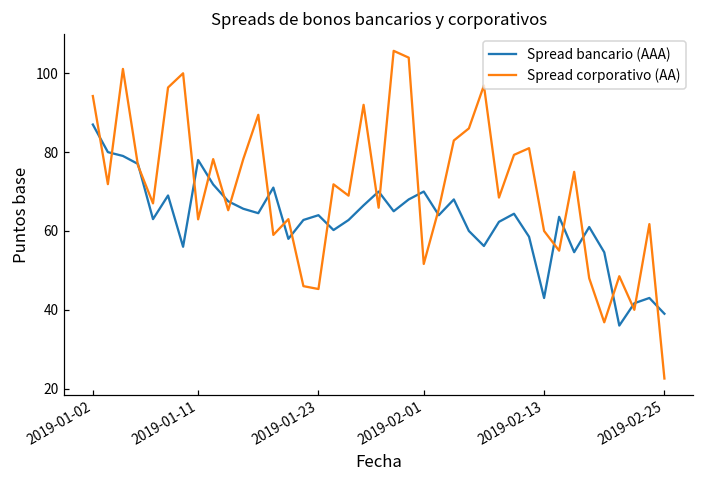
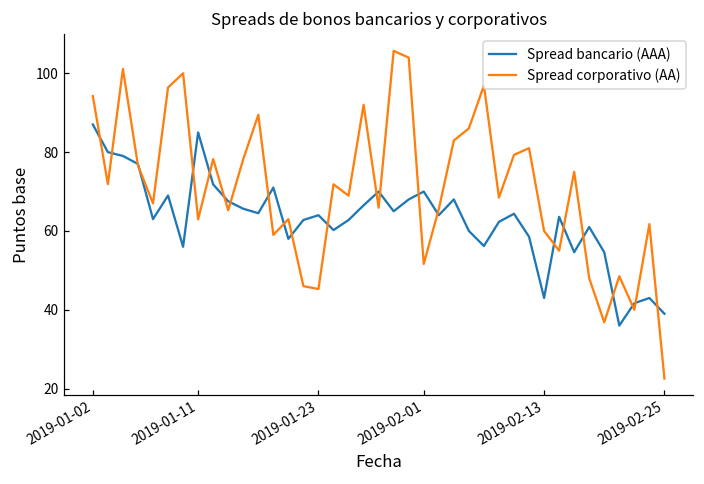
Spread bancario (AAA), 2019-01-11: 78 -> 85
